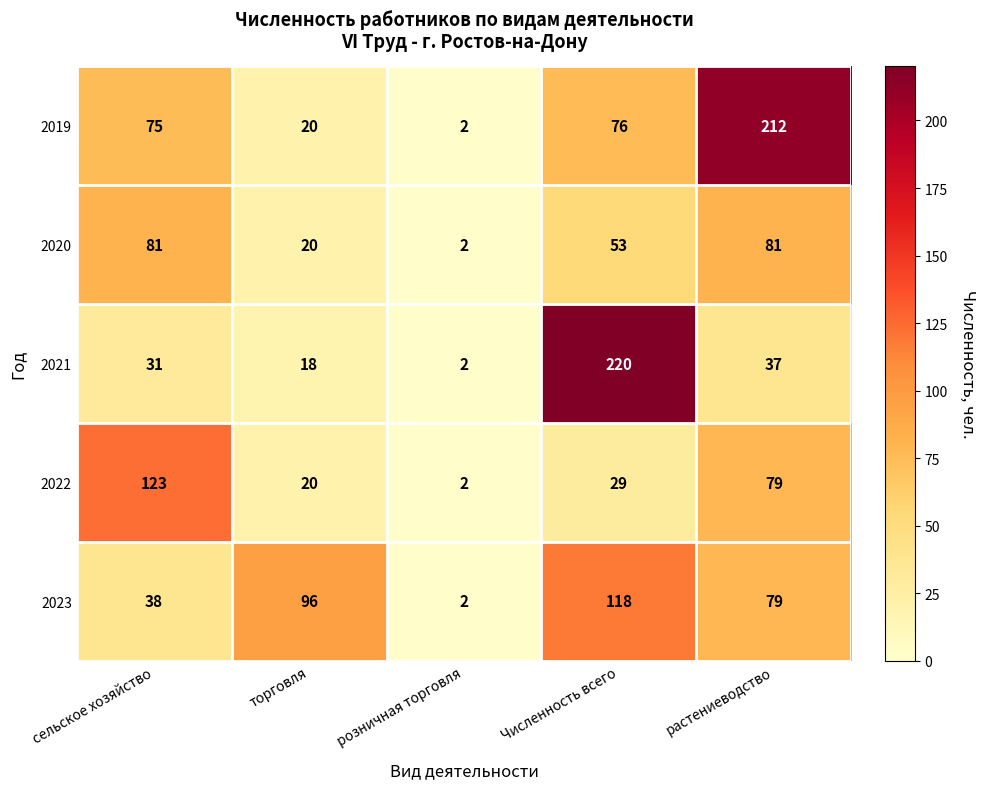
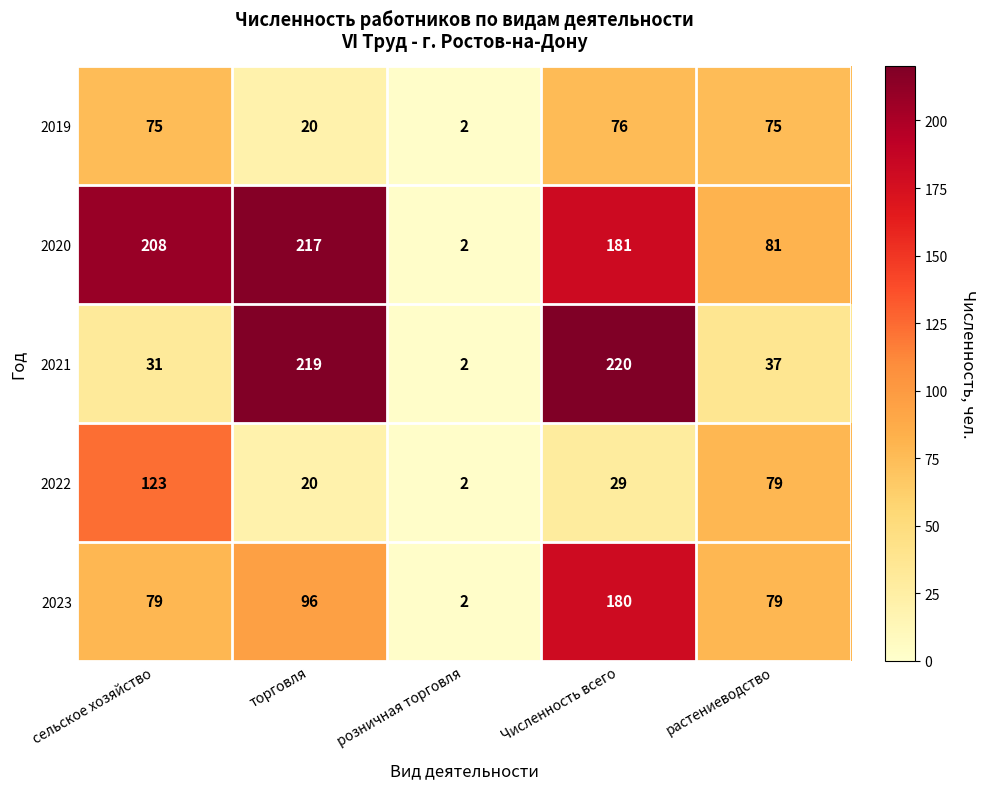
2019, растениеводство: 212 -> 75
2020, сельское хозяйство: 81 -> 208
2020, торговля: 20 -> 217
2020, Численность всего: 53 -> 181
2021, торговля: 18 -> 219
2023, сельское хозяйство: 38 -> 79
2023, Численность всего: 118 -> 180
